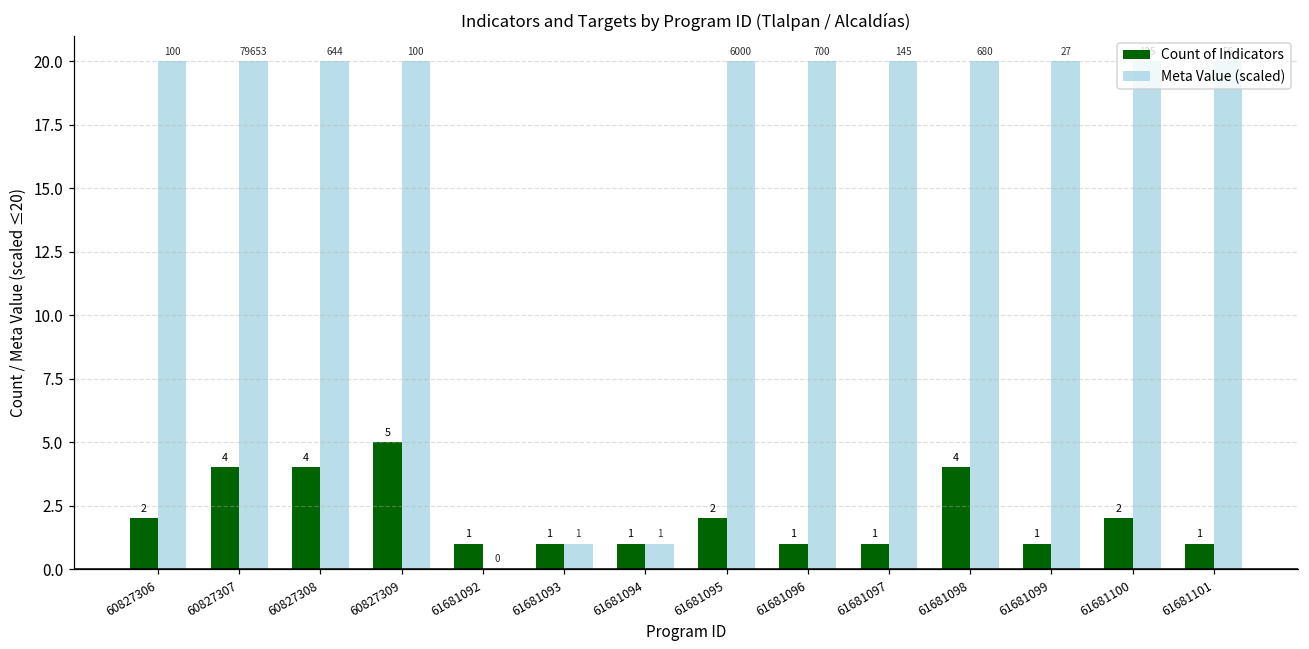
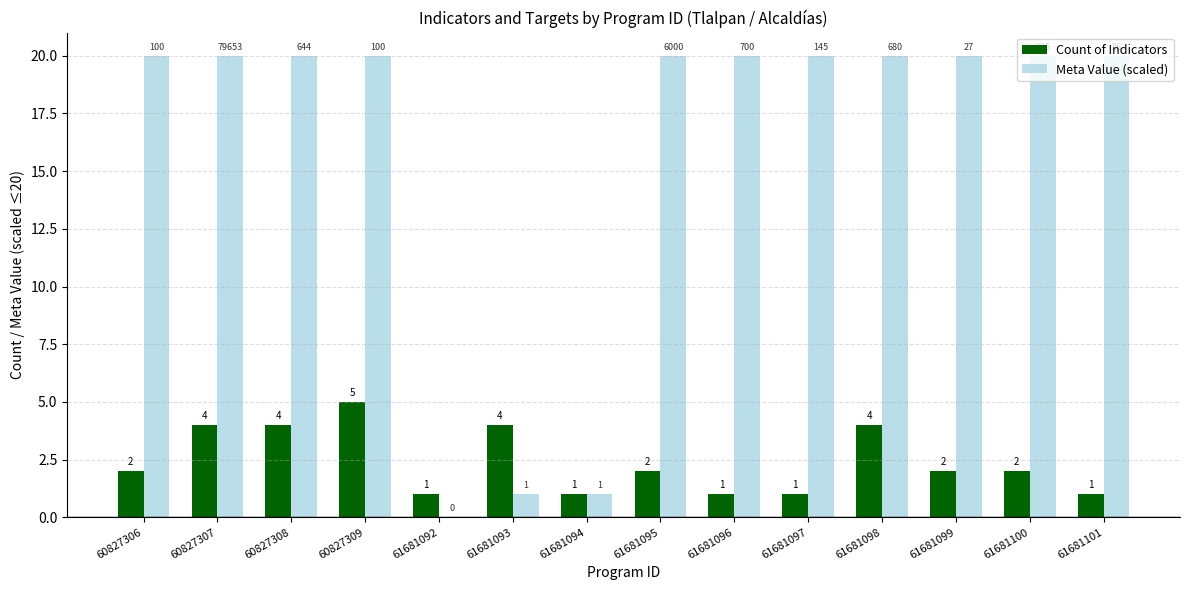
Count of Indicators, 61681093: 1 -> 4
Count of Indicators, 61681099: 1 -> 2
